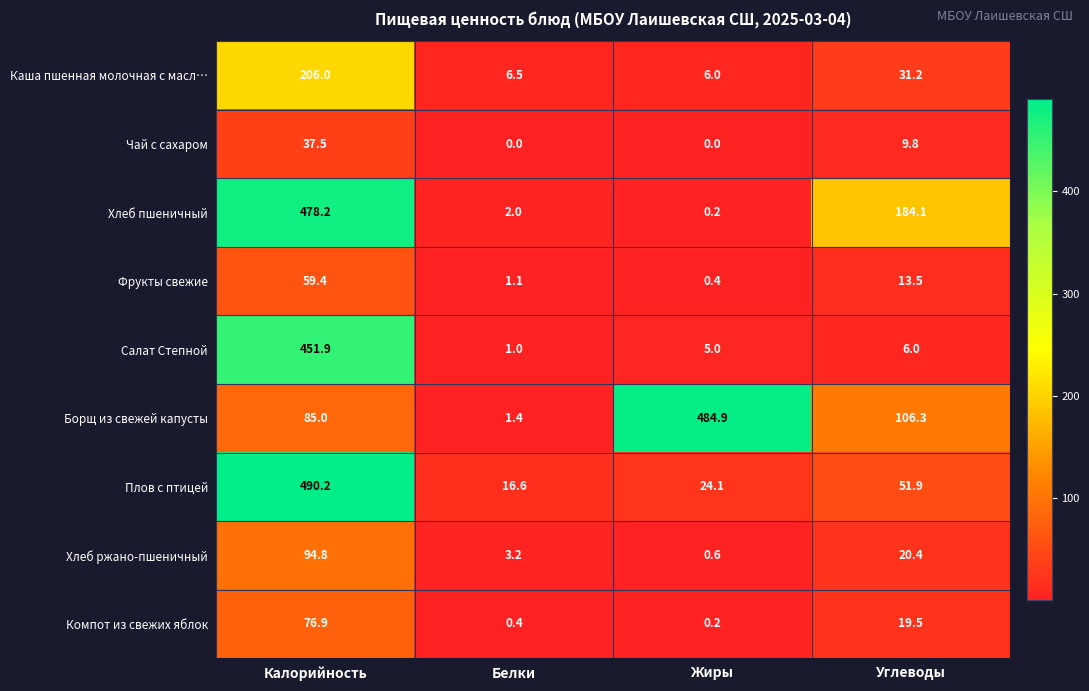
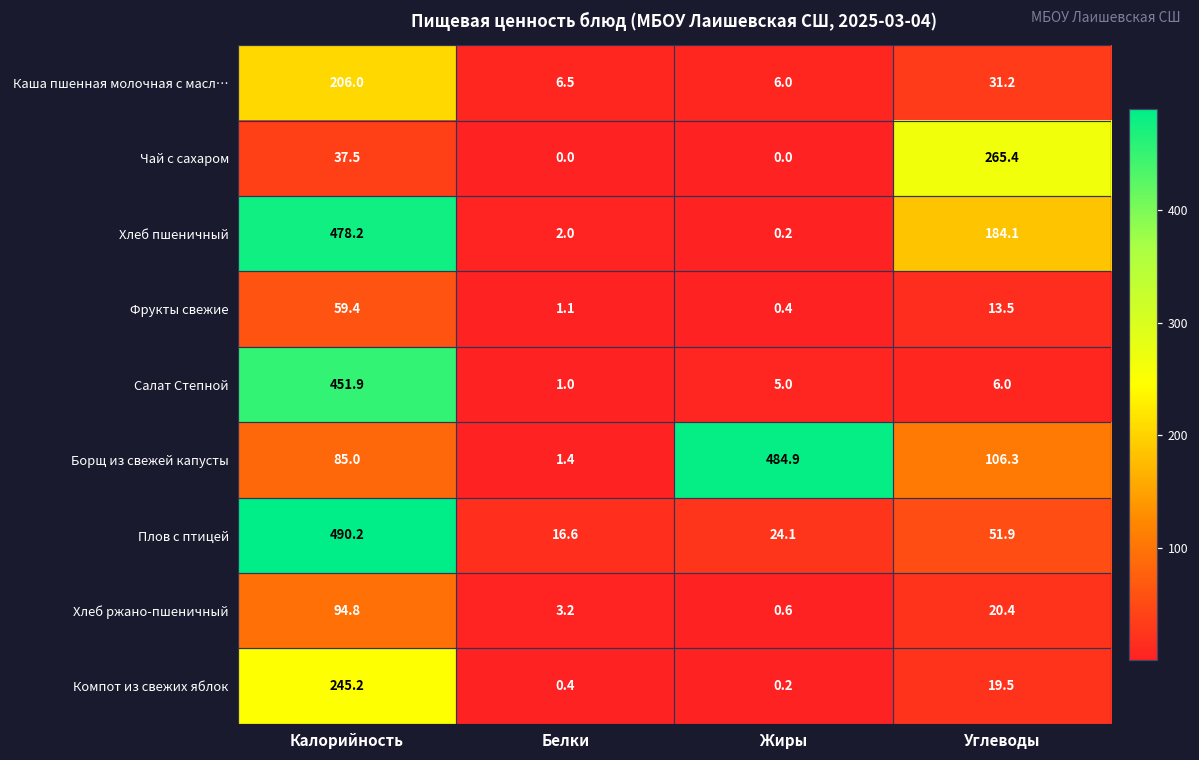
Чай с сахаром, Углеводы: 9.8 -> 265.4
Компот из свежих яблок, Калорийность: 76.9 -> 245.2
